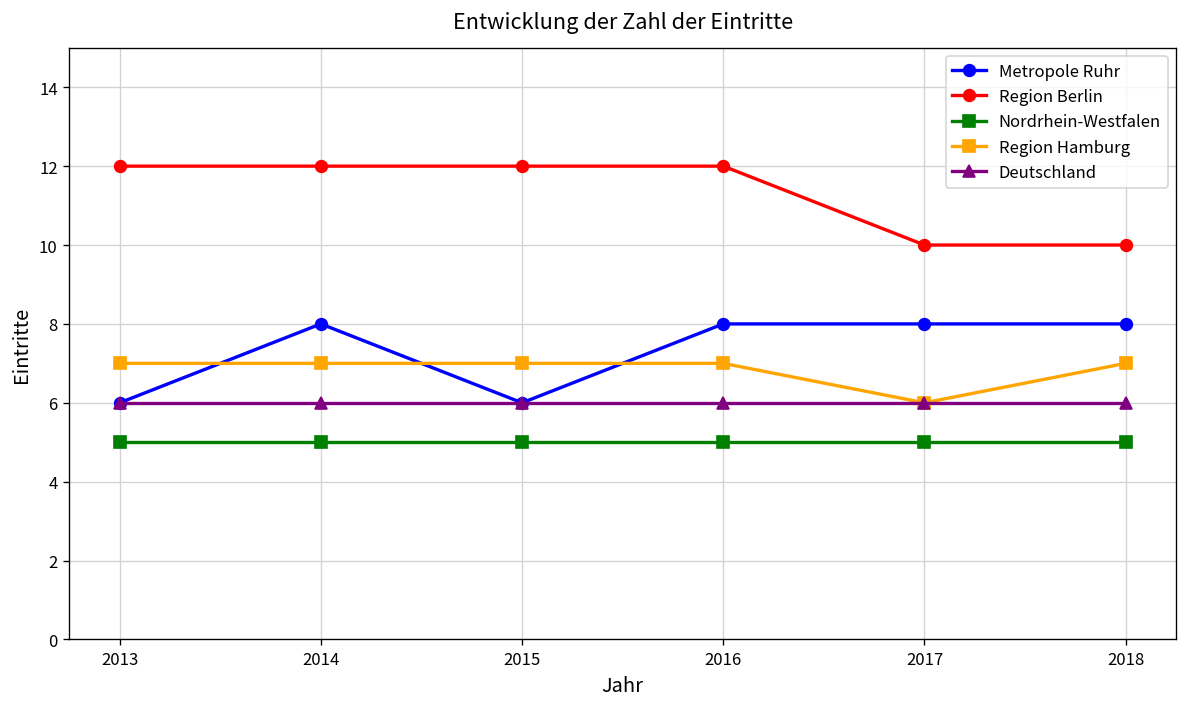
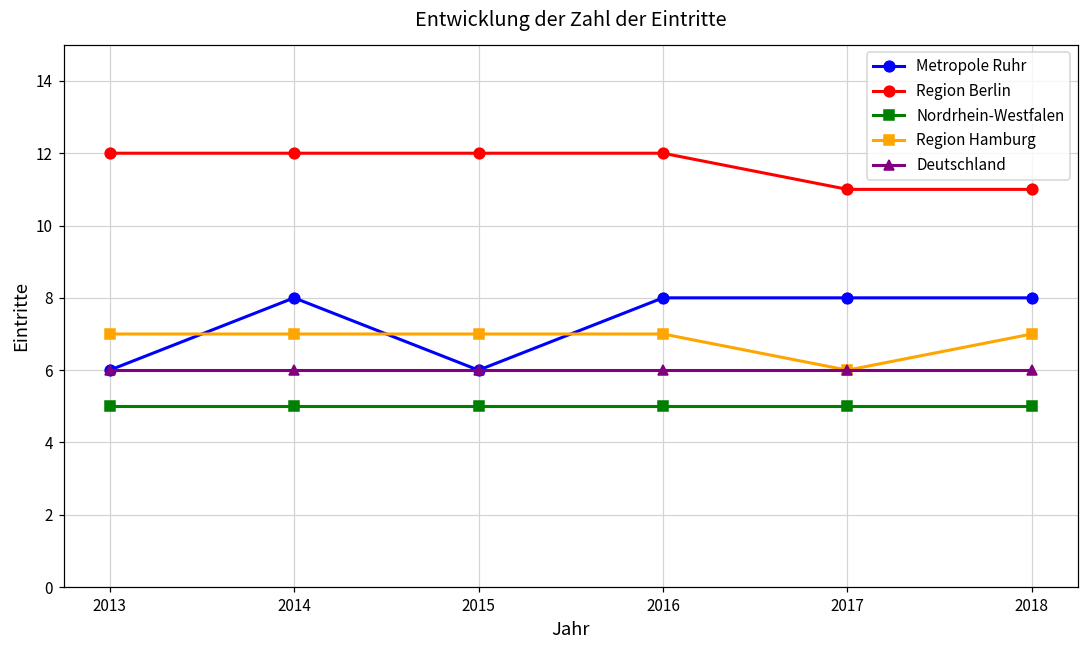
Region Berlin, 2017: 10 -> 11
Region Berlin, 2018: 10 -> 11
